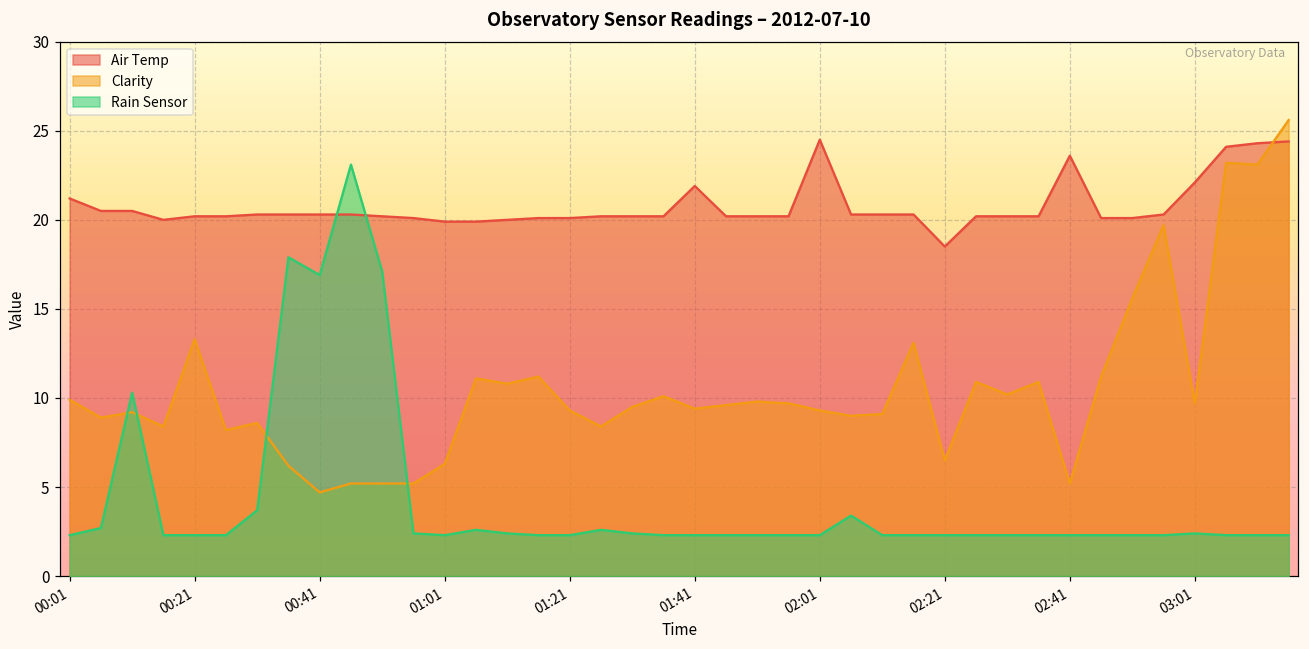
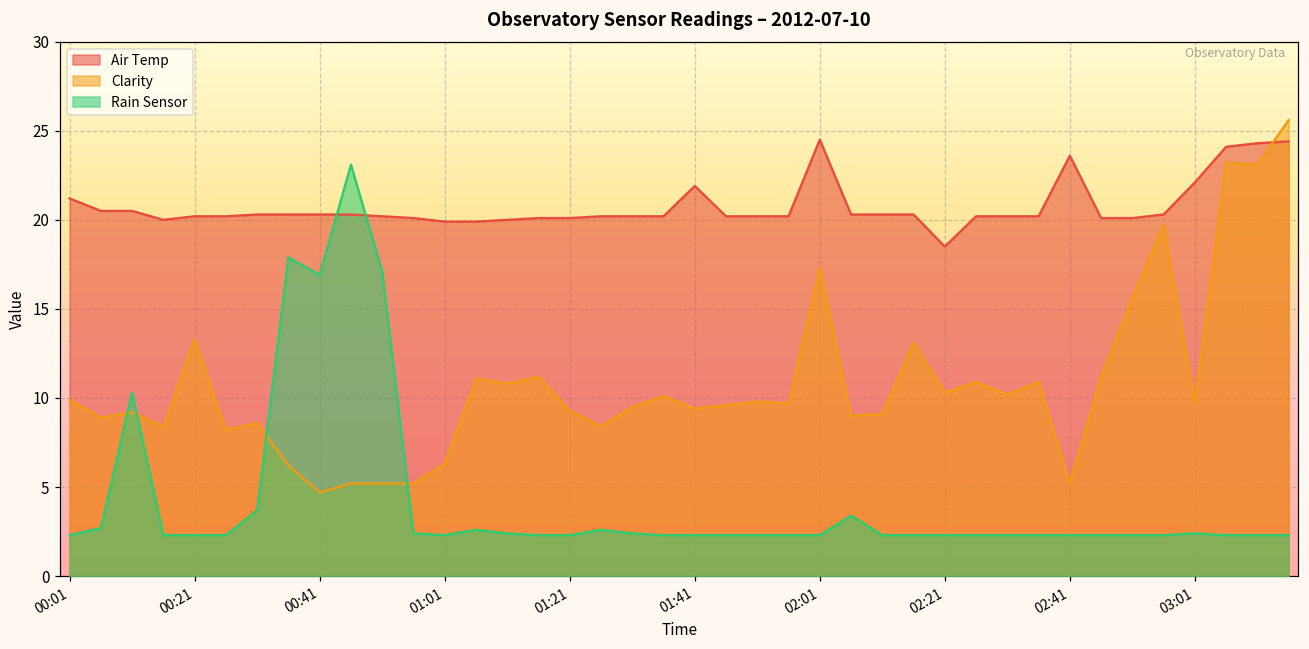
Clarity, 02:01: 9.3 -> 17.3
Clarity, 02:21: 6.5 -> 10.3
